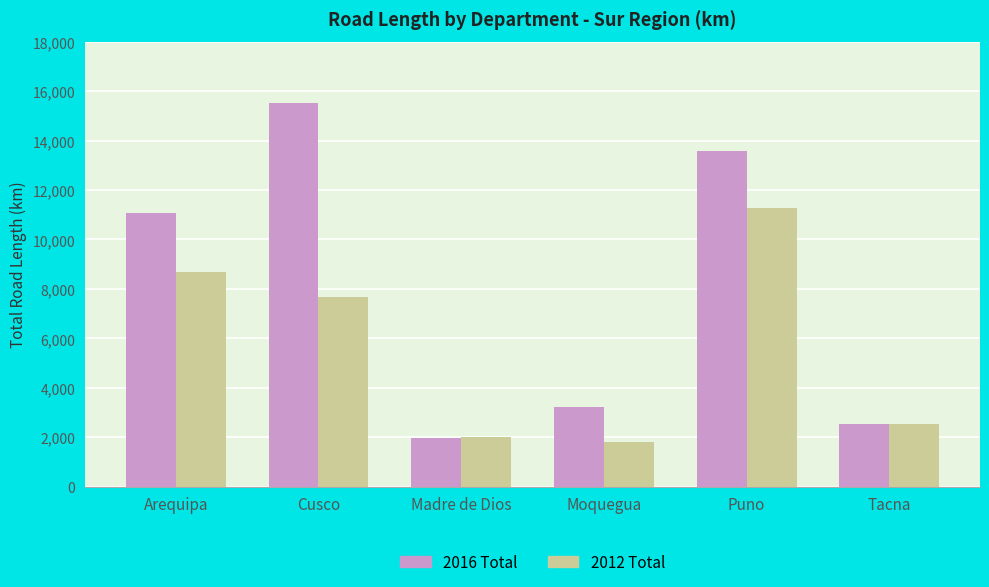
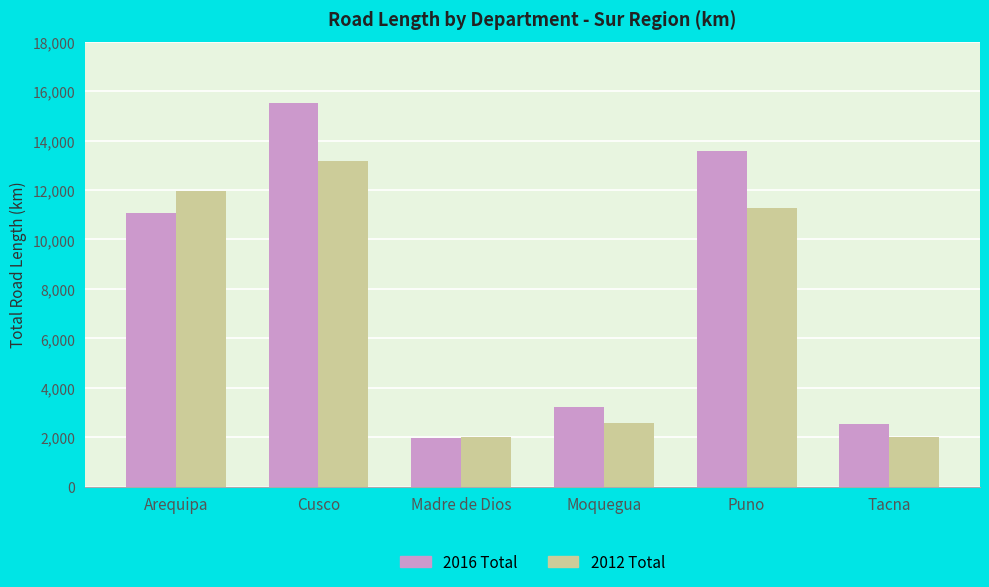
2012 Total, Arequipa: 8,700 -> 12,000
2012 Total, Cusco: 7,700 -> 13,200
2012 Total, Moquegua: 1,800 -> 2,600
2012 Total, Tacna: 2,500 -> 2,000
